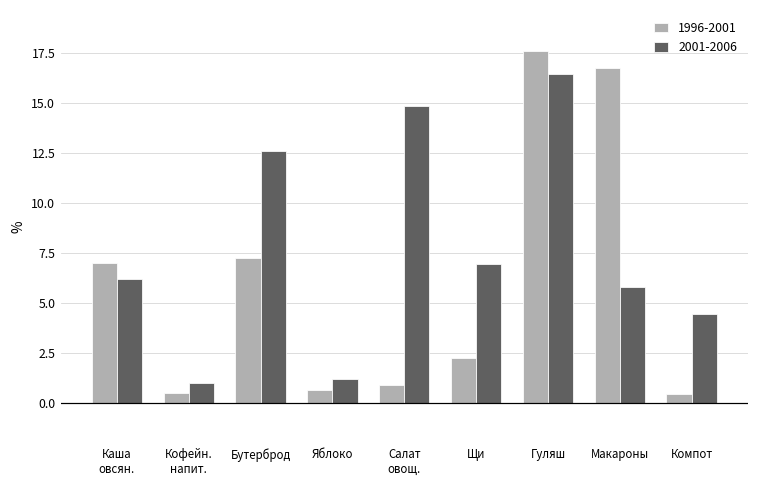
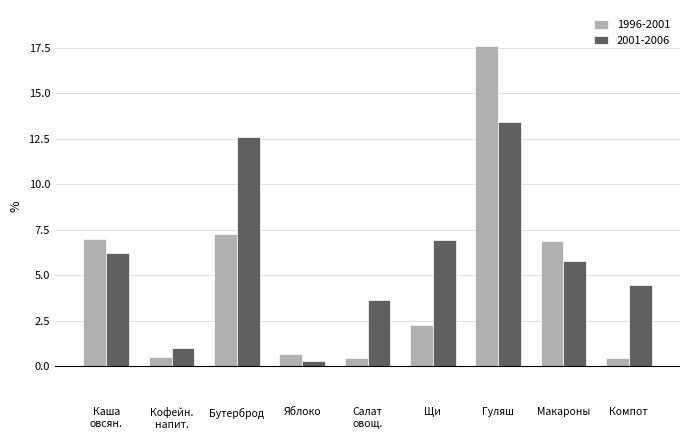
2001-2006, Яблоко: 1.2 -> 0.3
1996-2001, Салат овощ.: 0.9 -> 0.4
2001-2006, Салат овощ.: 14.9 -> 3.7
2001-2006, Гуляш: 16.5 -> 13.4
1996-2001, Макароны: 16.7 -> 6.9
